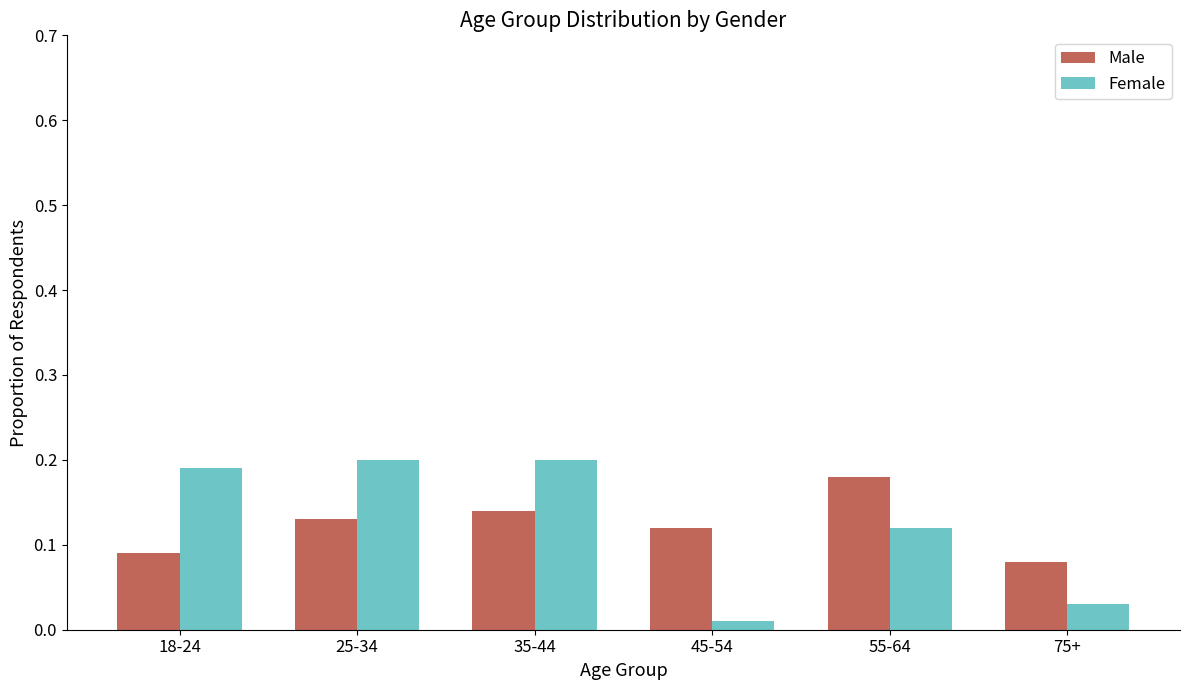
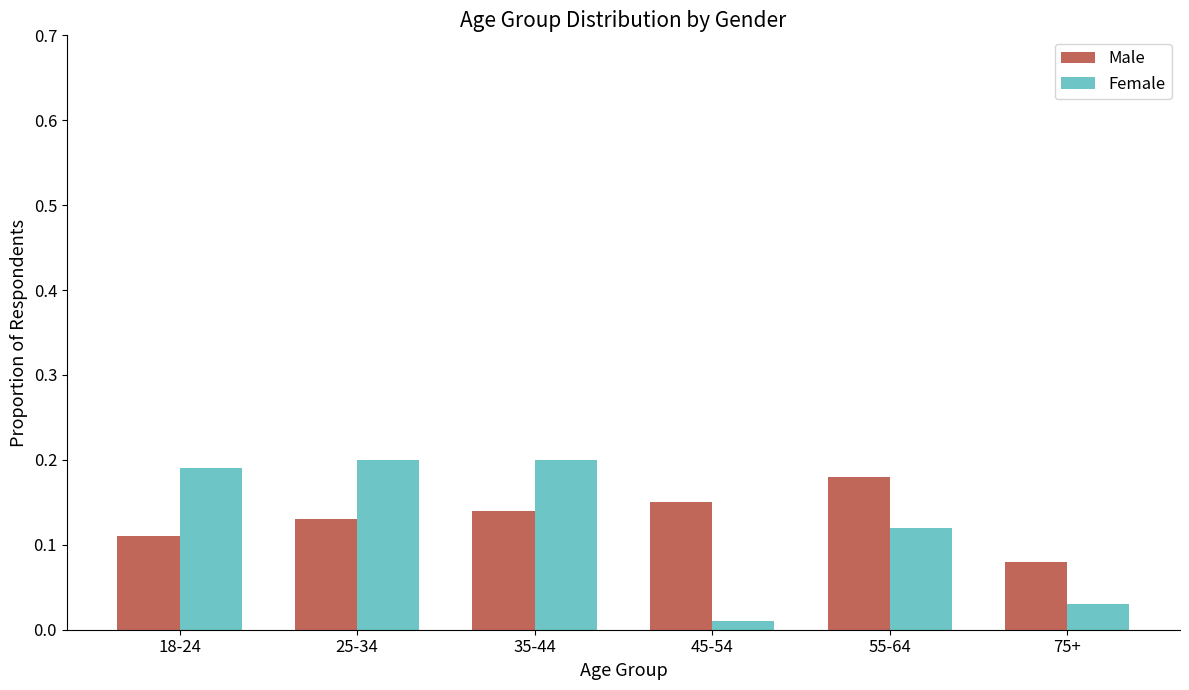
Male, 18-24: 0.09 -> 0.11
Male, 45-54: 0.12 -> 0.15
